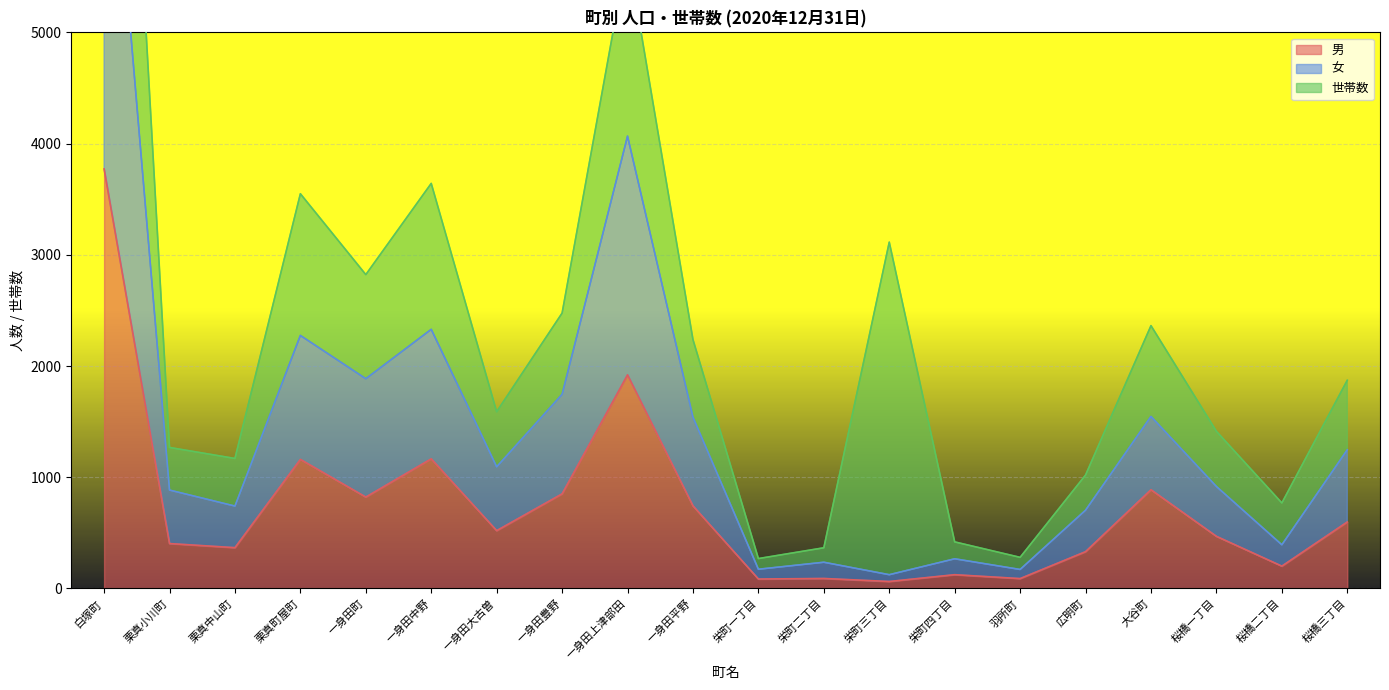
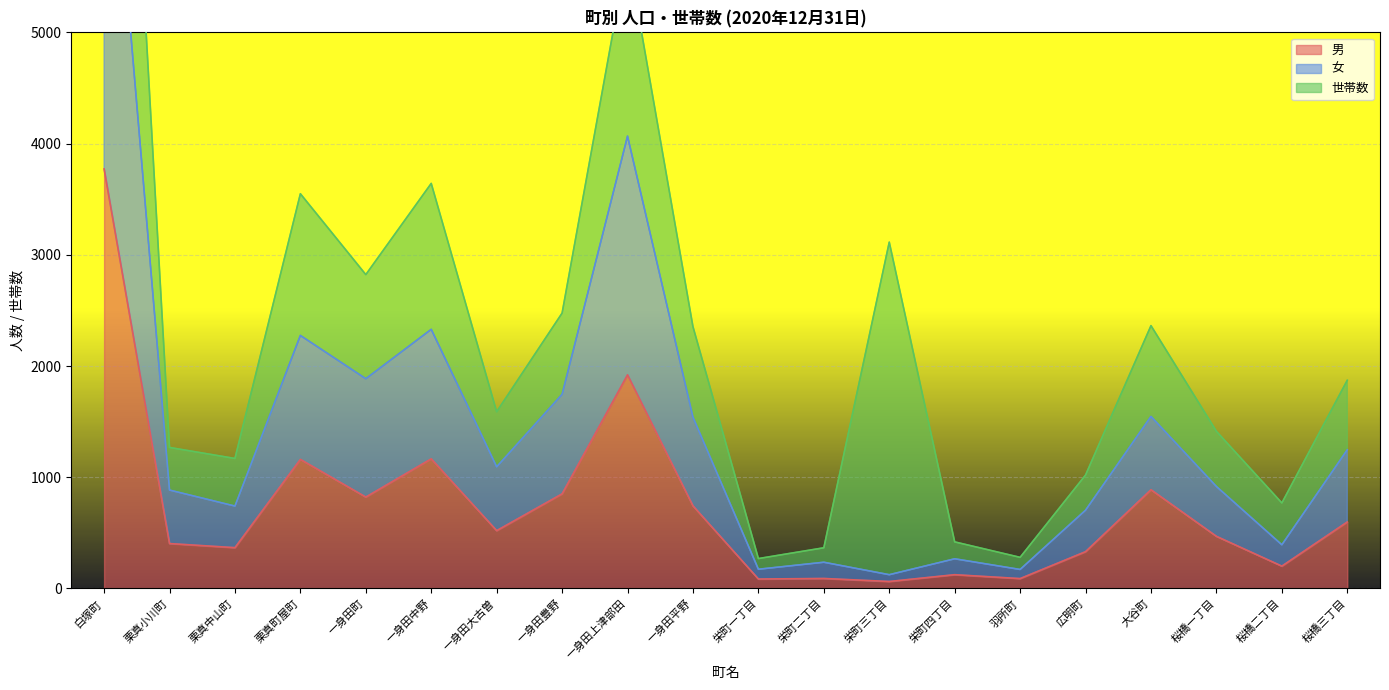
世帯数, 一身田平野: 700 -> 810
